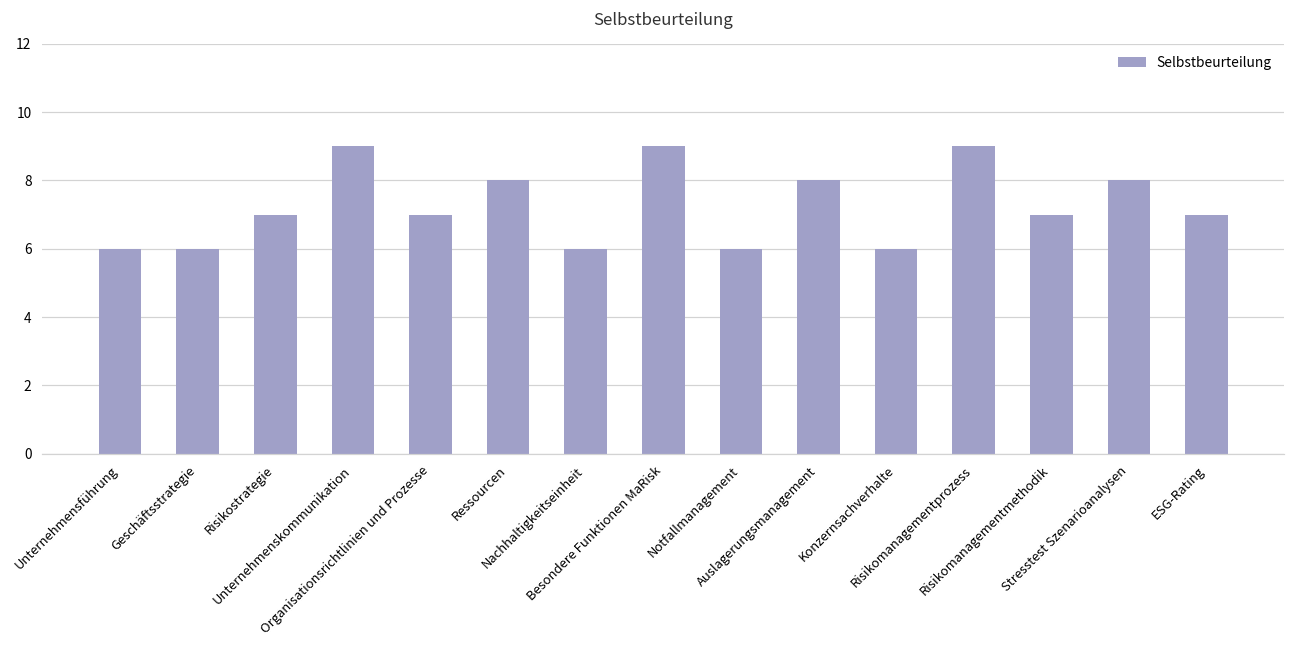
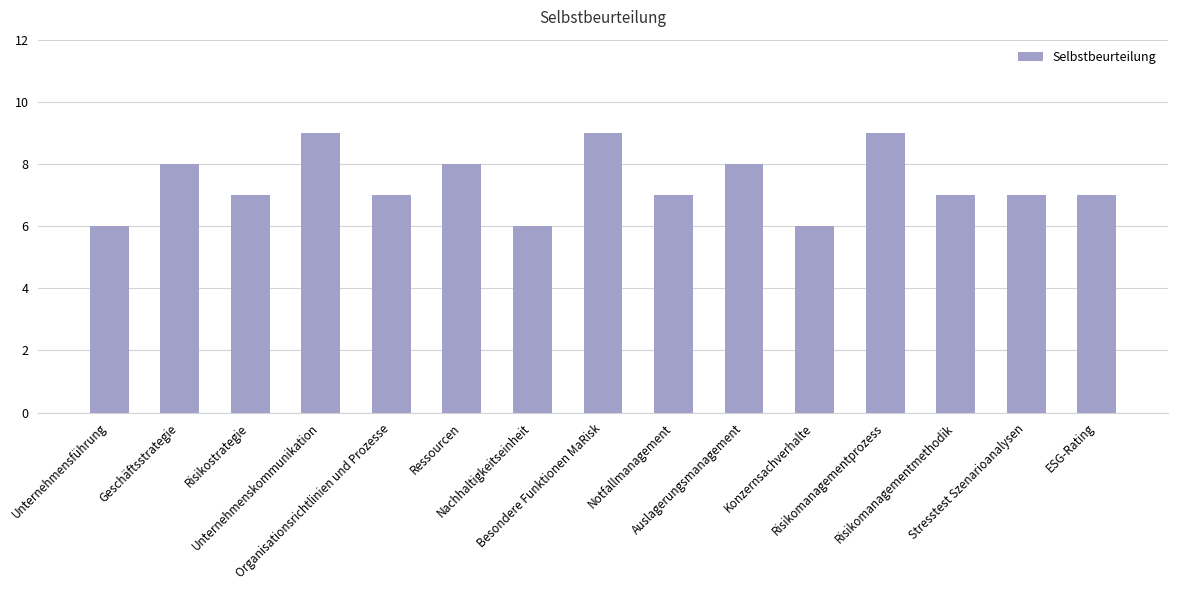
Geschäftsstrategie: 6 -> 8
Notfallmanagement: 6 -> 7
Stresstest Szenarioanalysen: 8 -> 7
